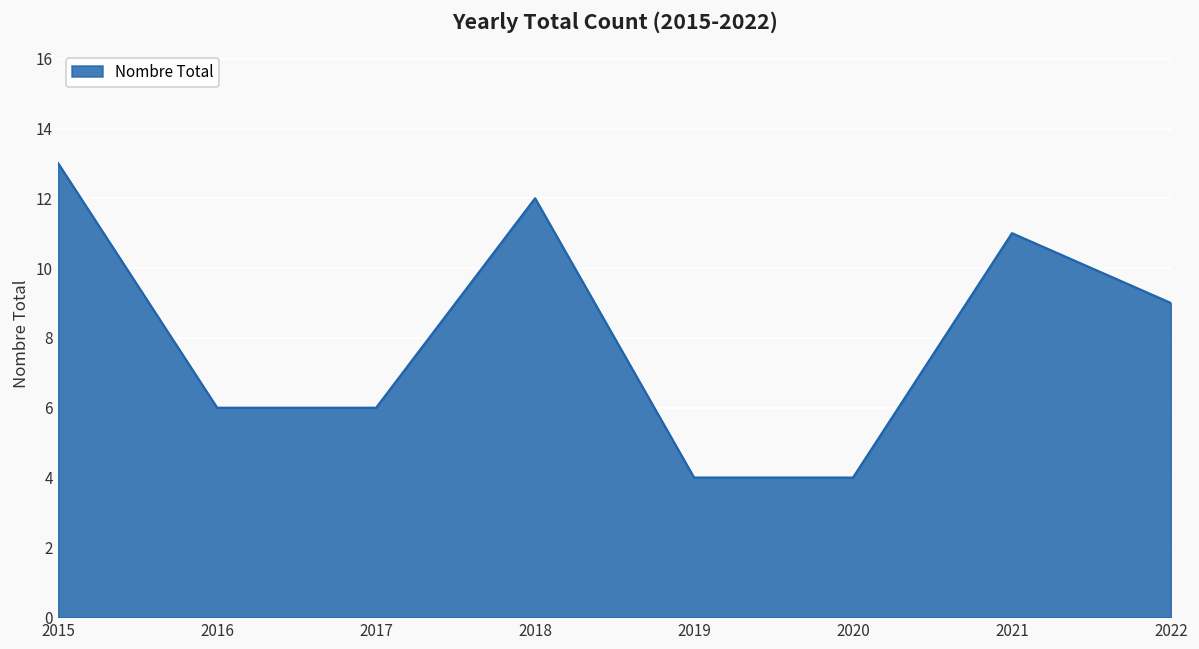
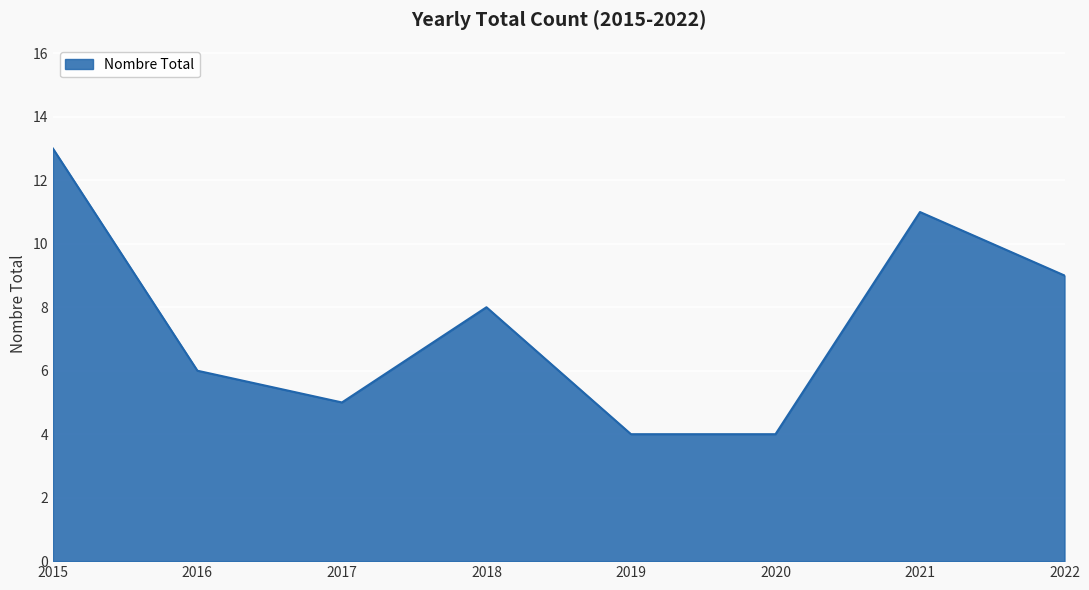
2017: 6 -> 5
2018: 12 -> 8
